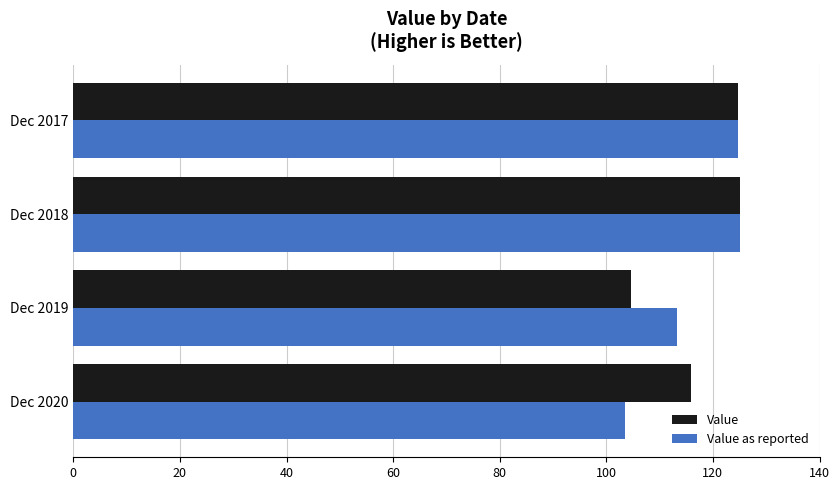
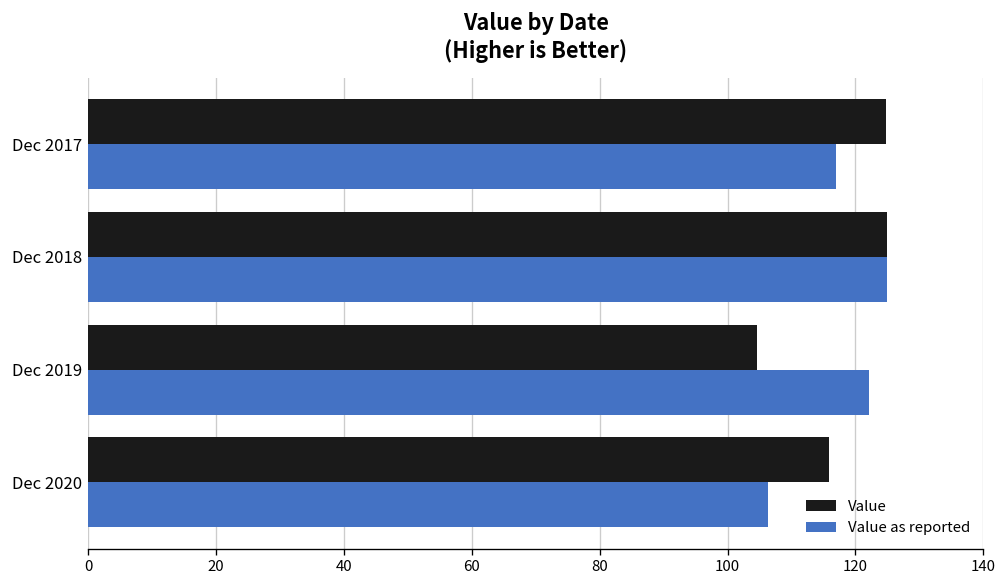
Value as reported, Dec 2017: 125 -> 117
Value as reported, Dec 2019: 113 -> 122
Value as reported, Dec 2020: 104 -> 106
